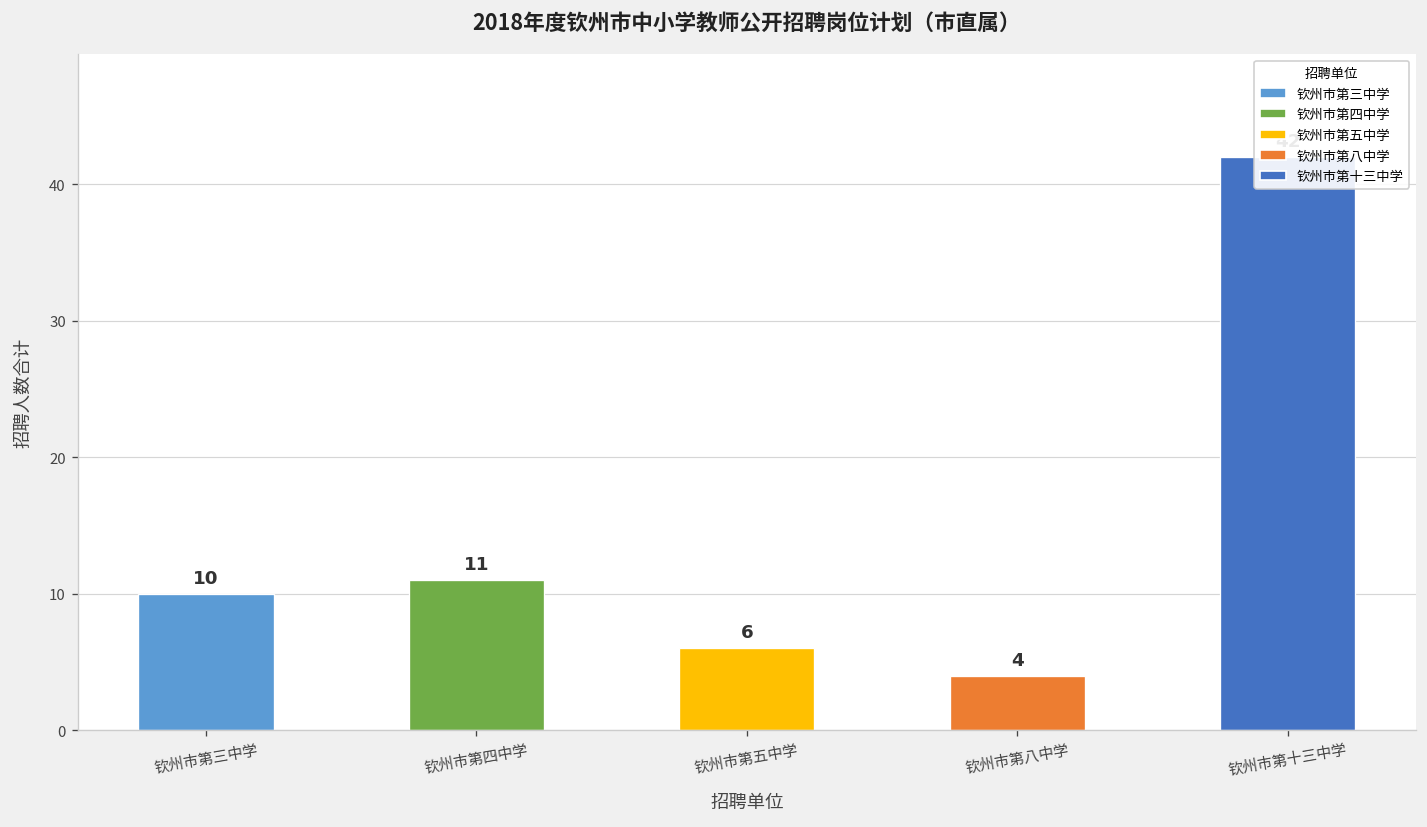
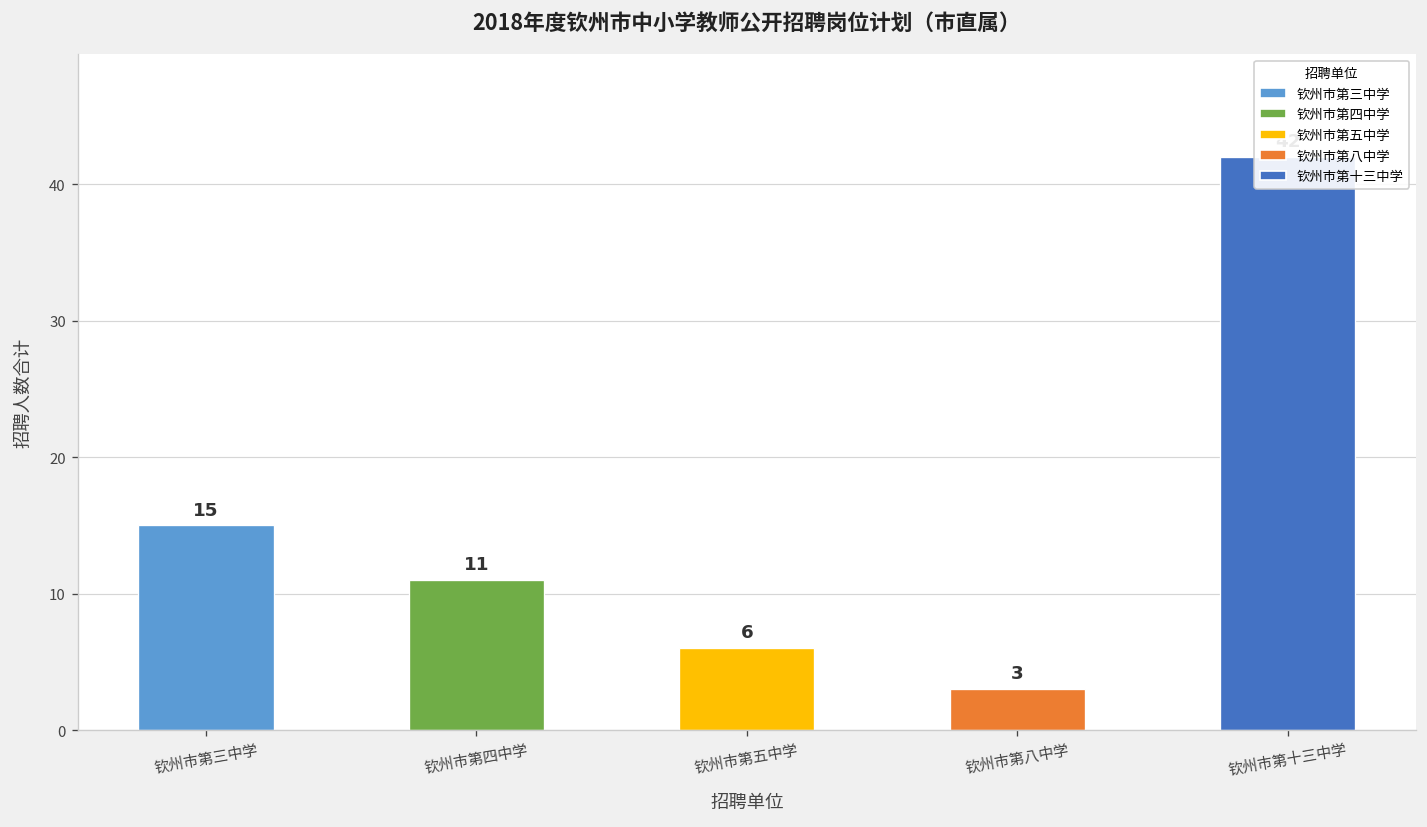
钦州市第三中学: 10 -> 15
钦州市第八中学: 4 -> 3
